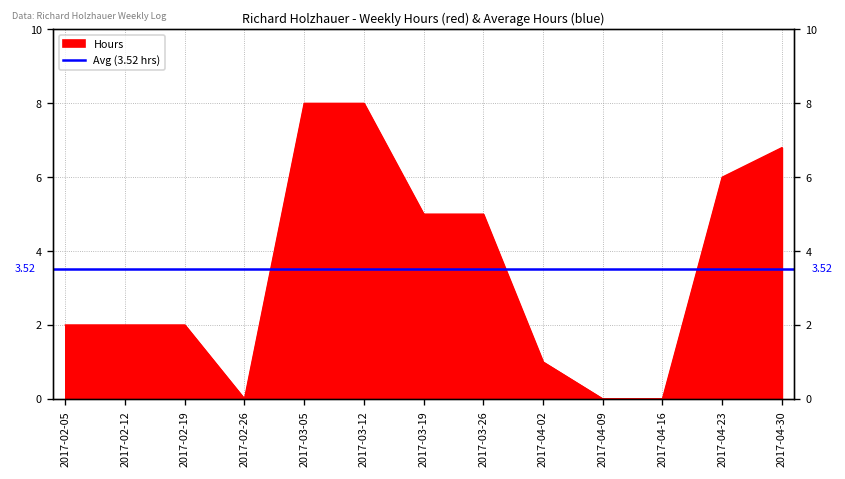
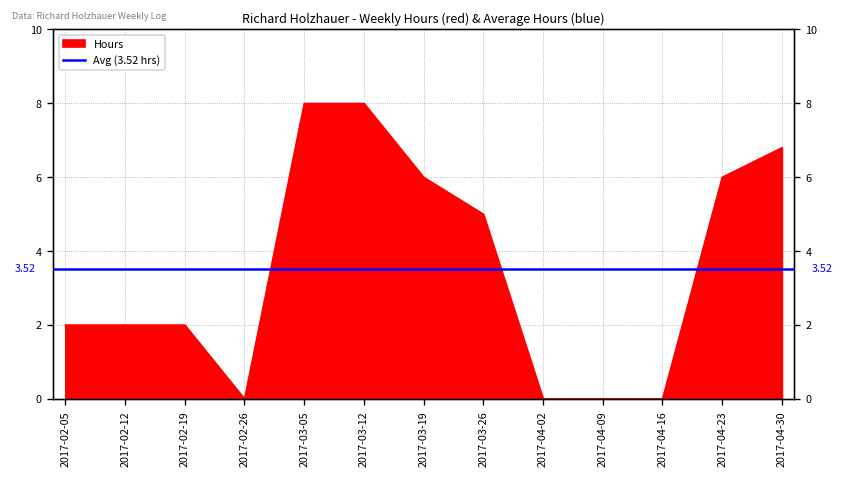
2017-03-19: 5 -> 6
2017-04-02: 1 -> 0
